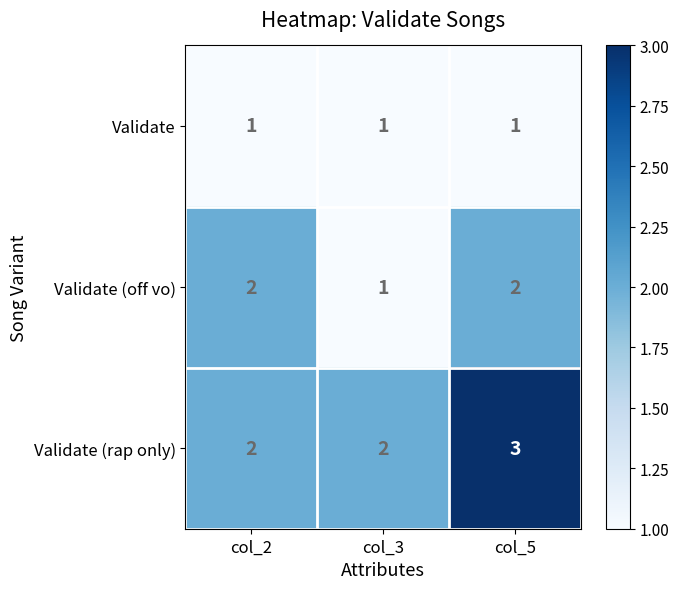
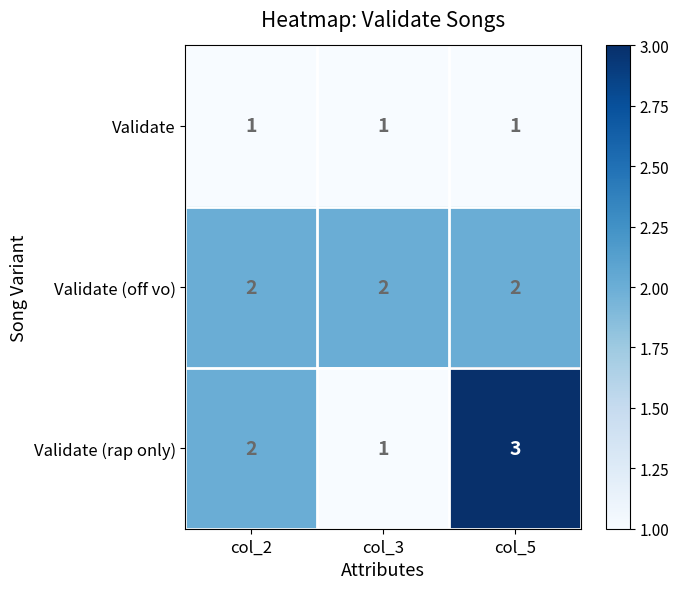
Validate (off vo), col_3: 1 -> 2
Validate (rap only), col_3: 2 -> 1
